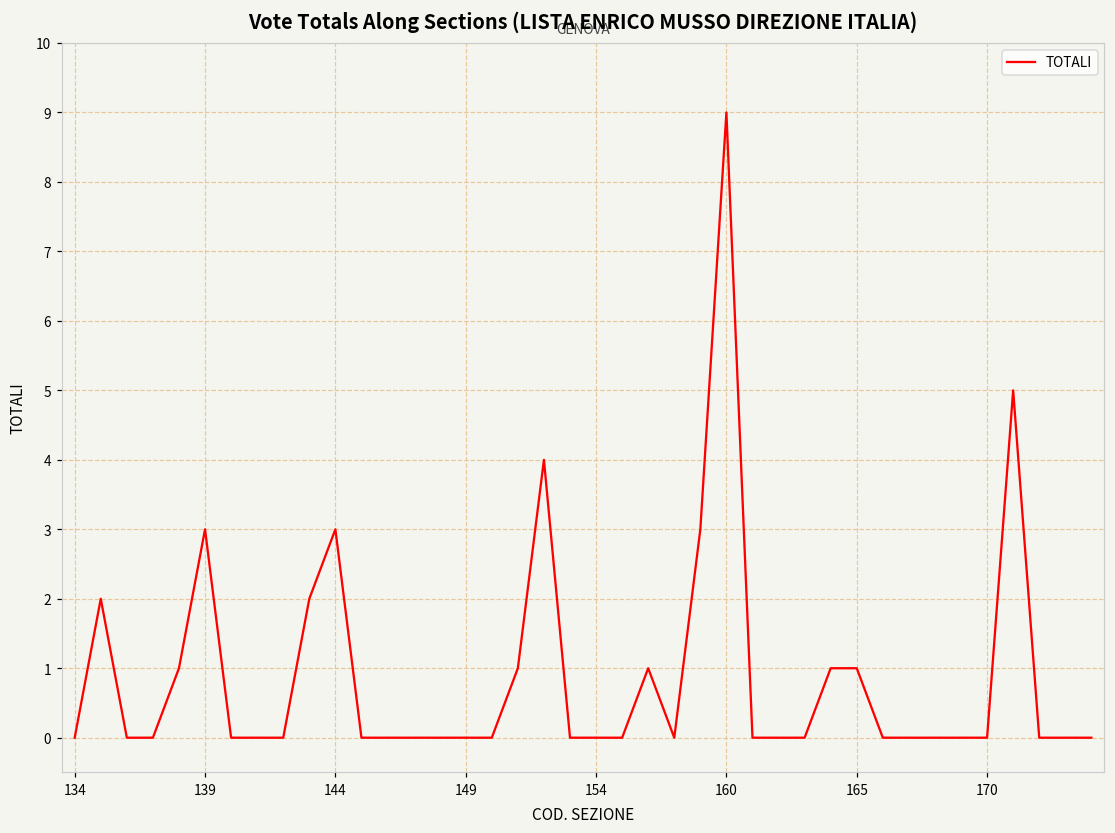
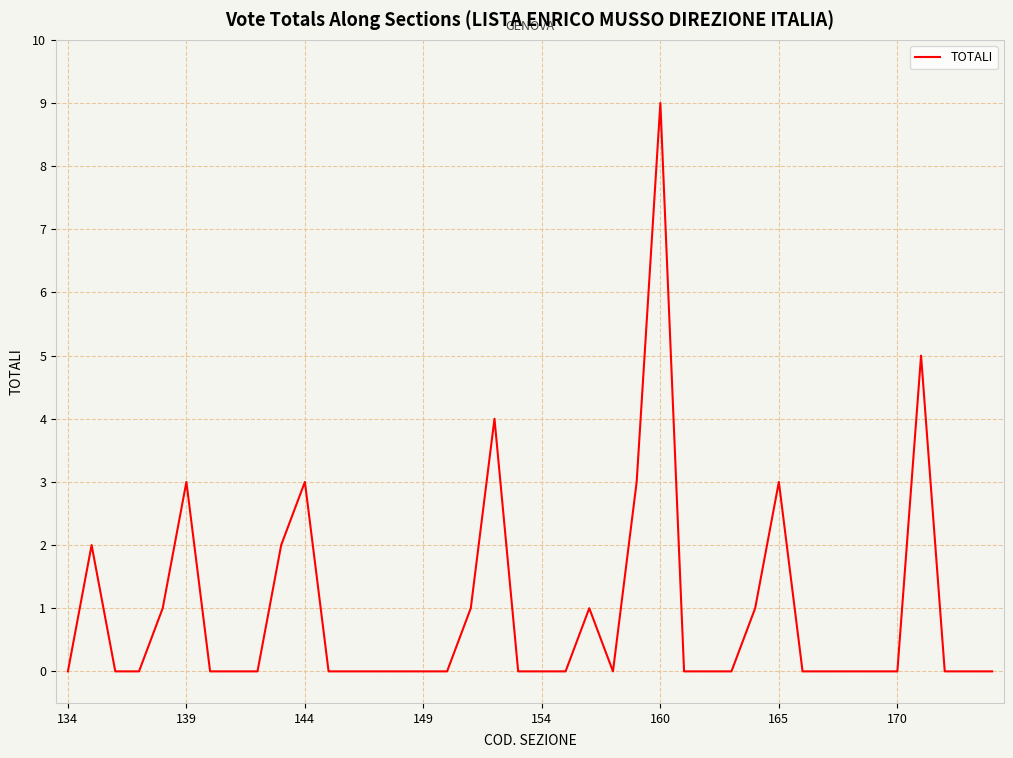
165: 1 -> 3
